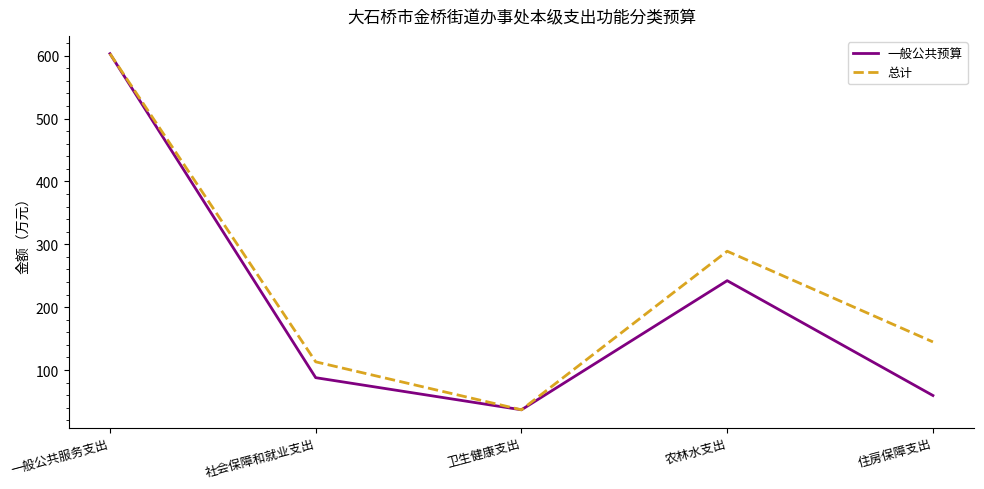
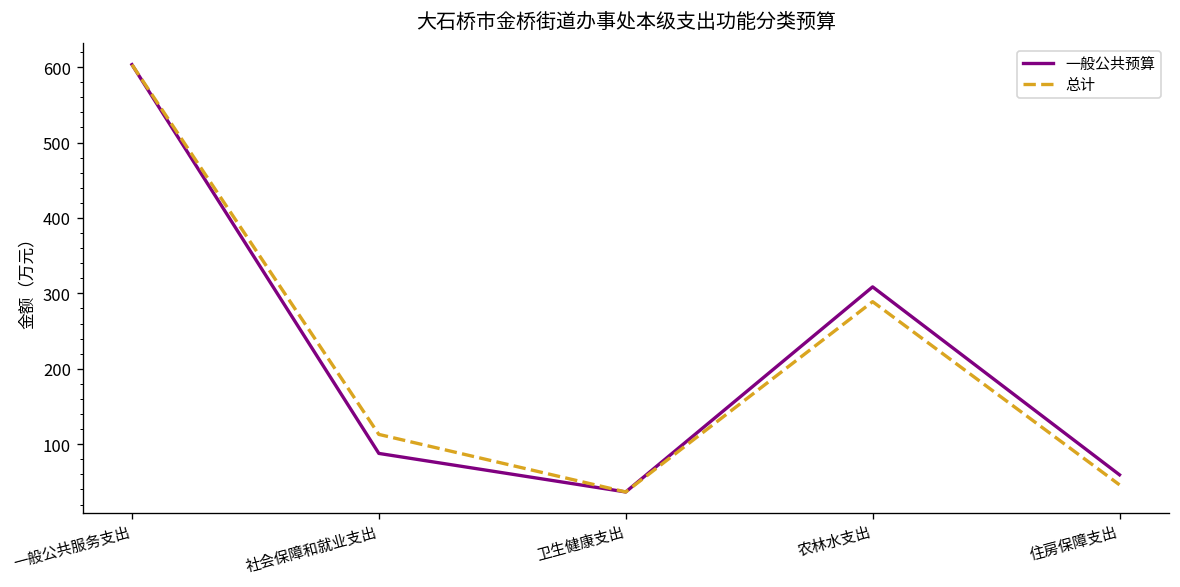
一般公共预算, 农林水支出: 240 -> 310
总计, 住房保障支出: 140 -> 50
